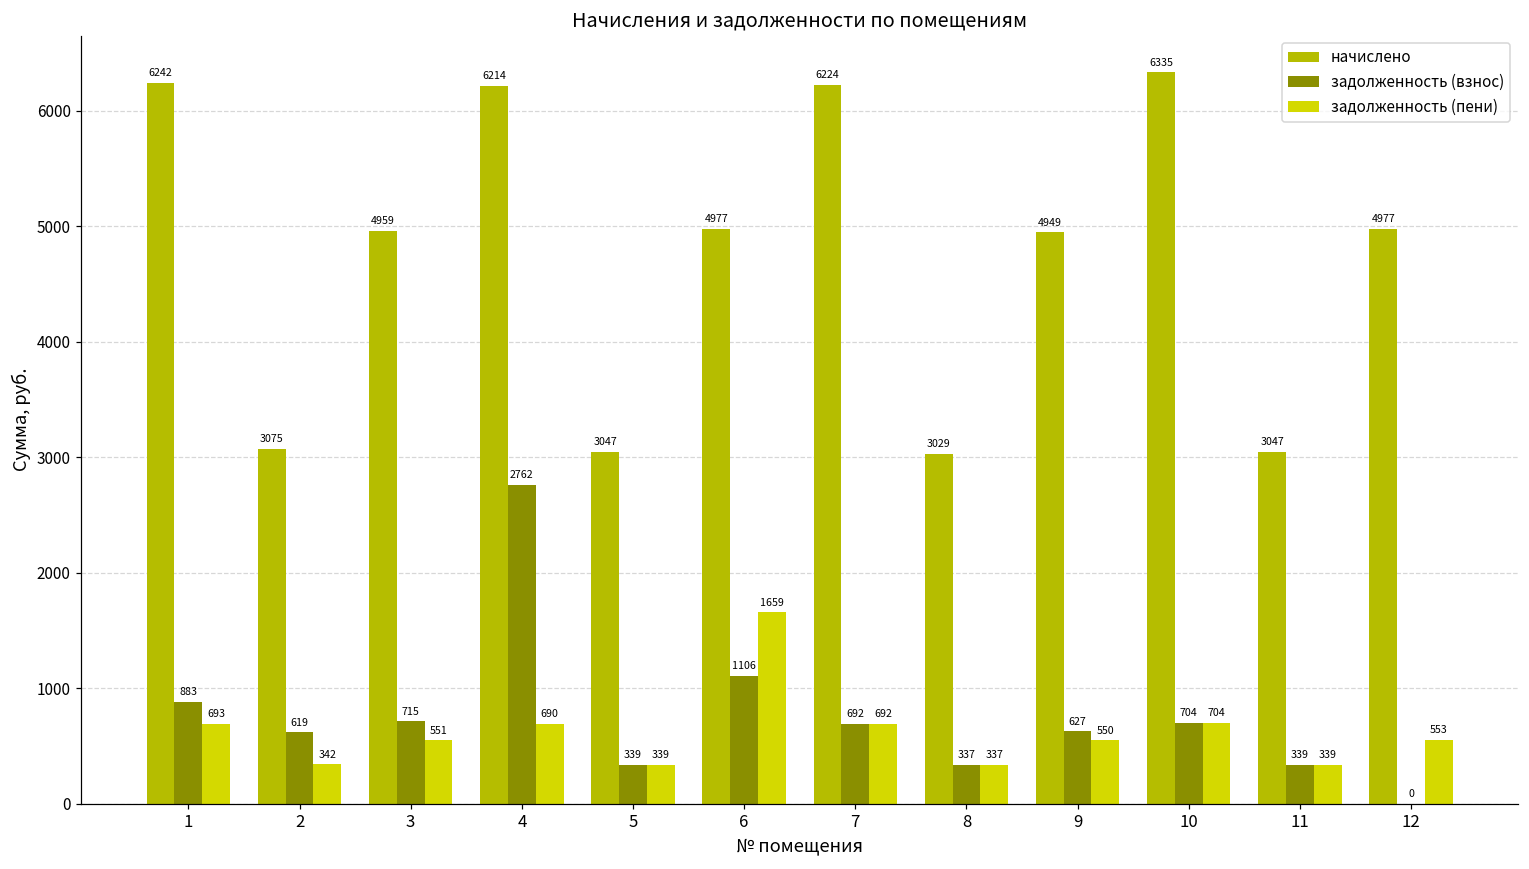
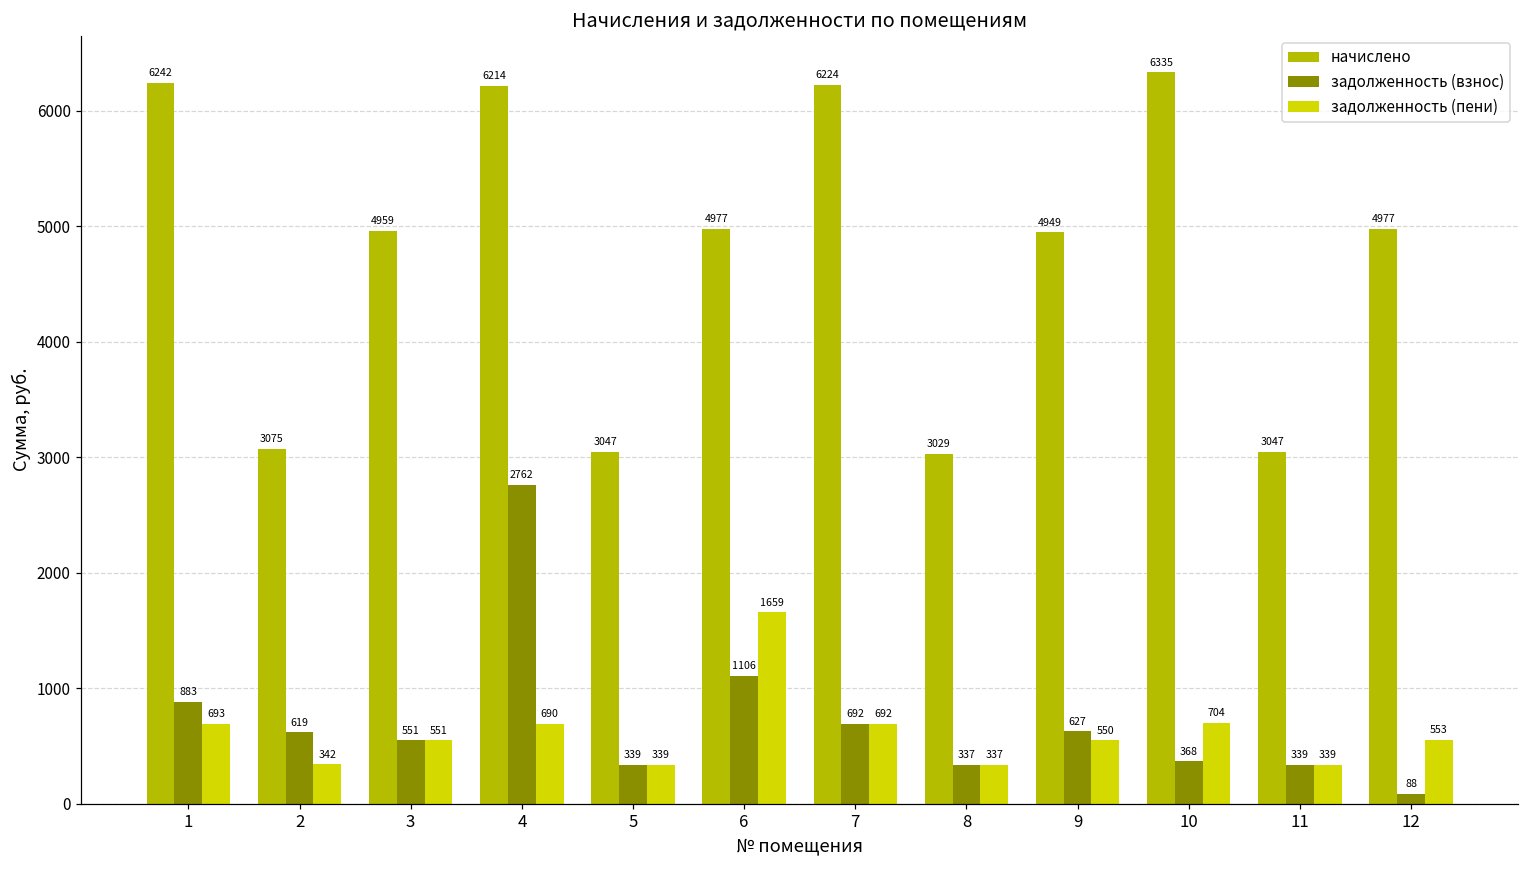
задолженность (взнос), 3: 715 -> 551
задолженность (взнос), 10: 704 -> 368
задолженность (взнос), 12: 0 -> 88
